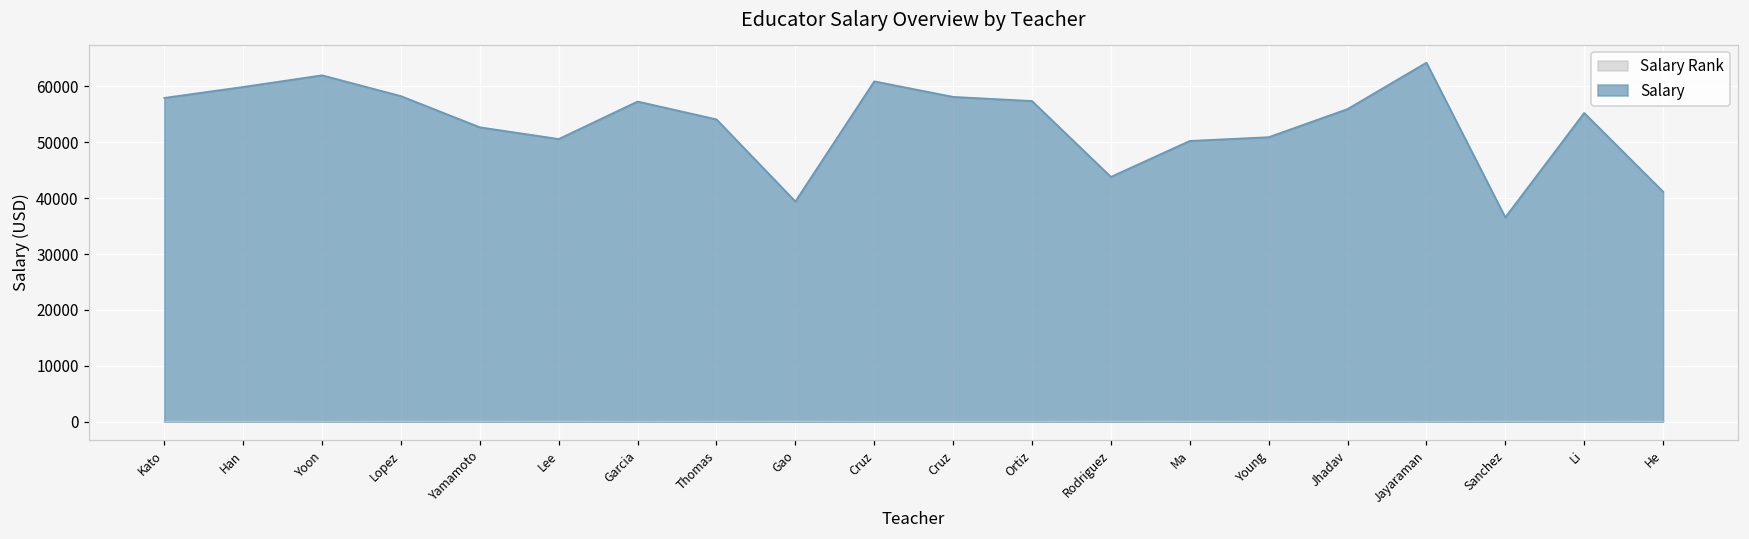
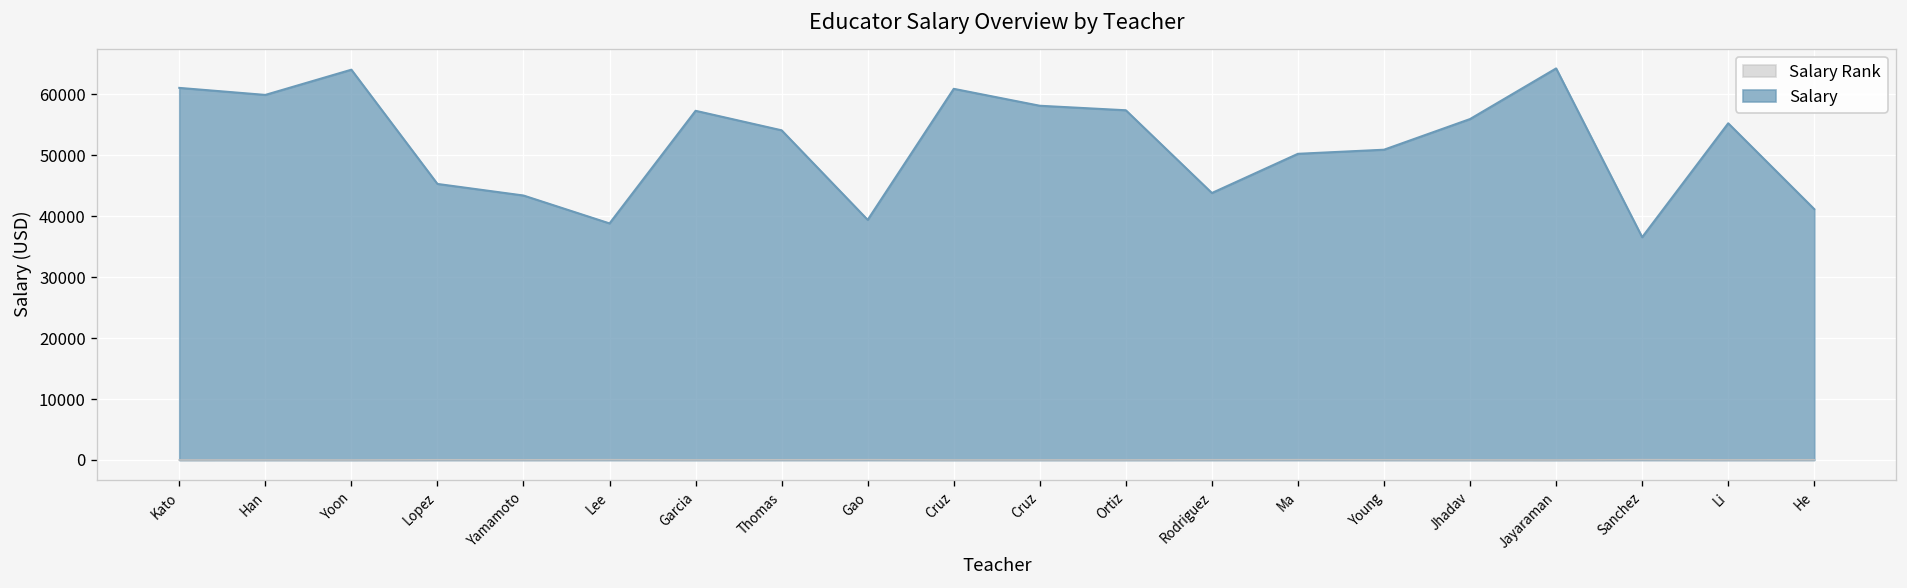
Salary, Kato: 58000 -> 61000
Salary, Yoon: 62000 -> 64000
Salary, Lopez: 58000 -> 45000
Salary, Yamamoto: 53000 -> 43000
Salary, Lee: 51000 -> 39000
